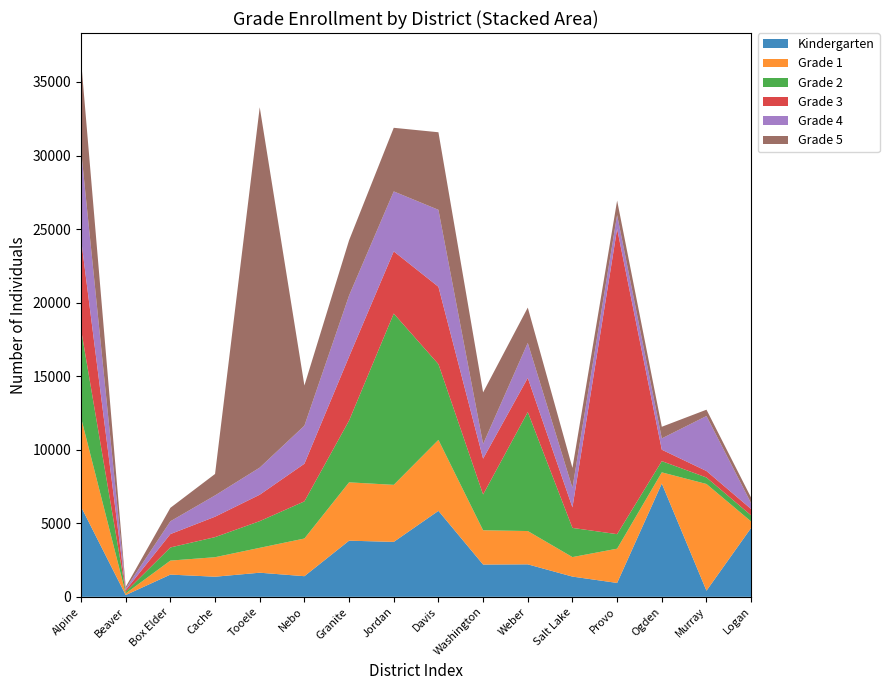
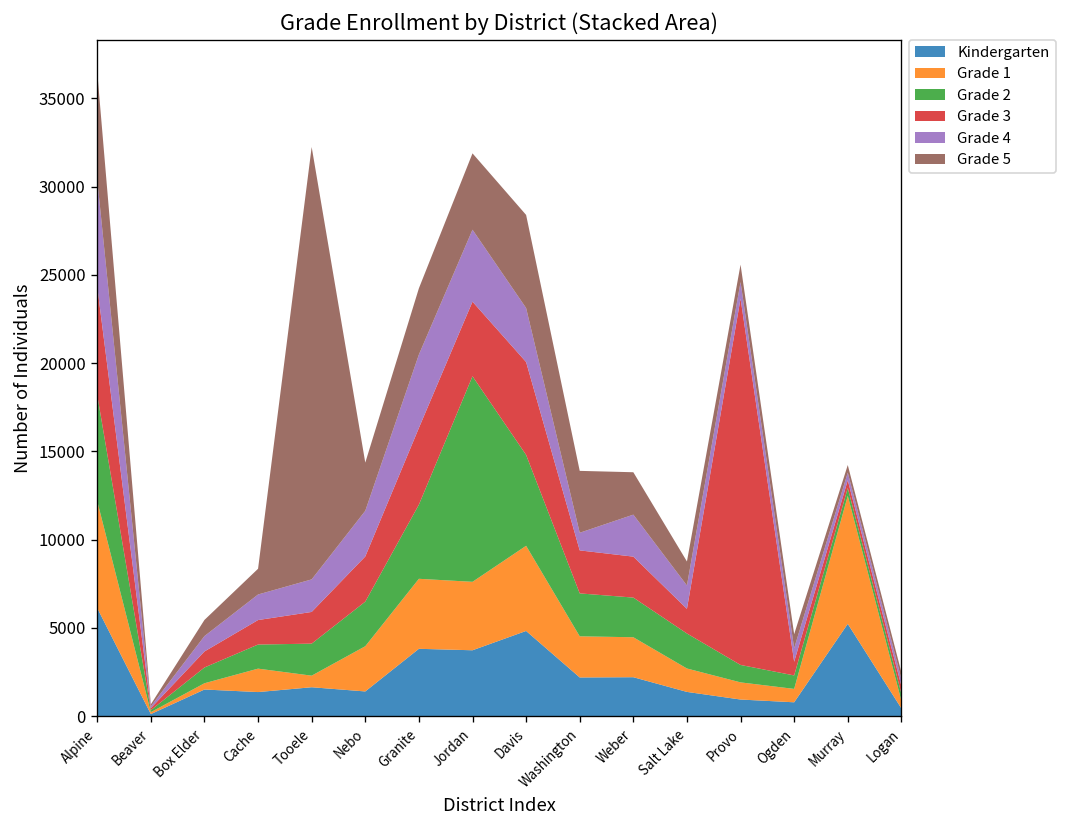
Grade 1, Box Elder: 1000 -> 400
Grade 1, Tooele: 1700 -> 700
Kindergarten, Davis: 5800 -> 4800
Grade 4, Davis: 5200 -> 3100
Grade 2, Weber: 8100 -> 2200
Grade 1, Provo: 2300 -> 1000
Kindergarten, Ogden: 7700 -> 800
Kindergarten, Murray: 400 -> 5200
Grade 4, Murray: 3700 -> 400
Kindergarten, Logan: 4700 -> 400
